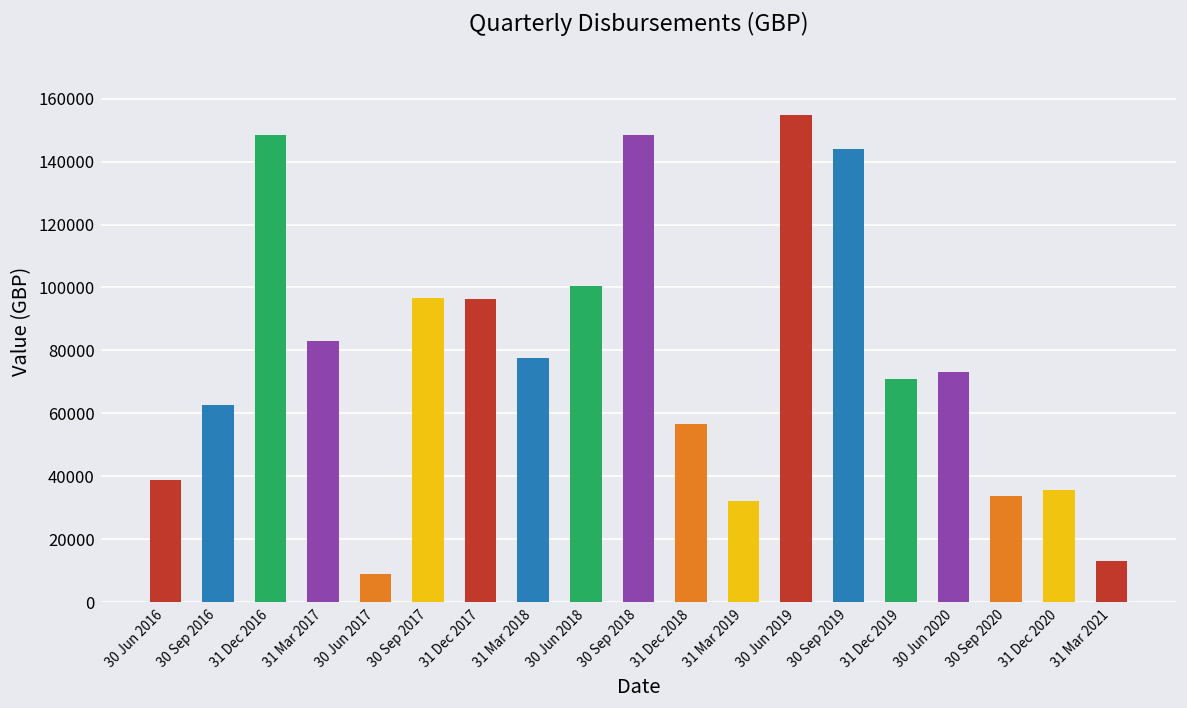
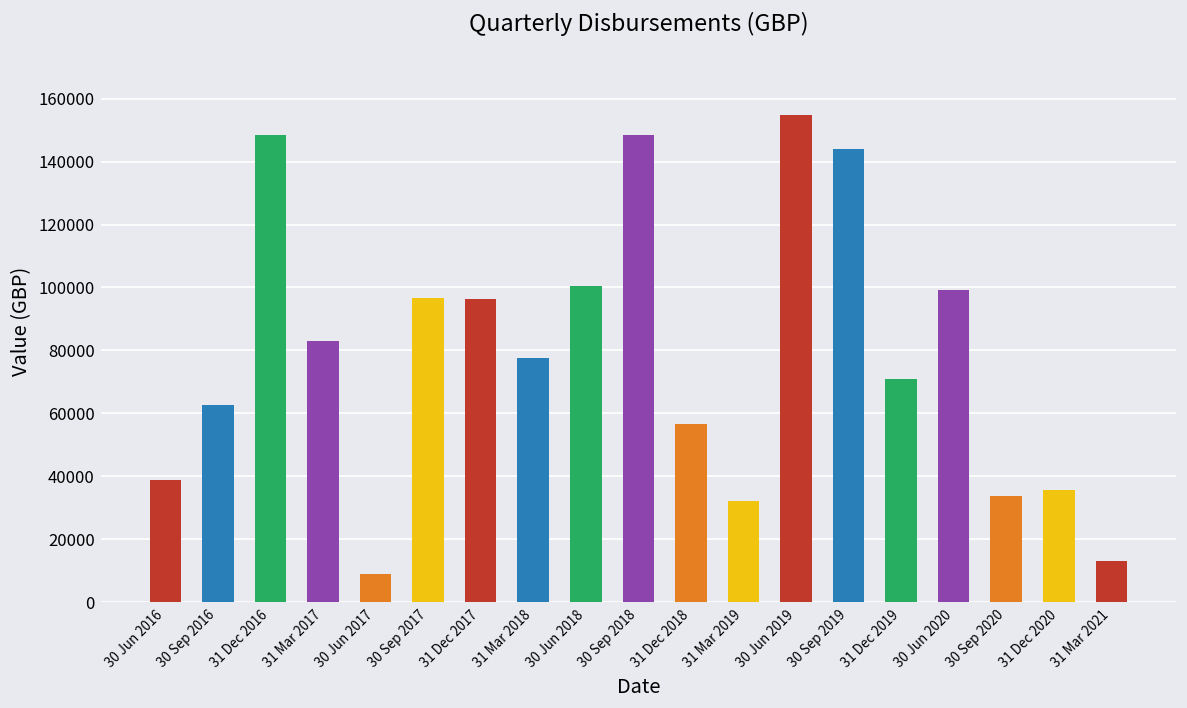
30 Jun 2020: 73000 -> 99000
